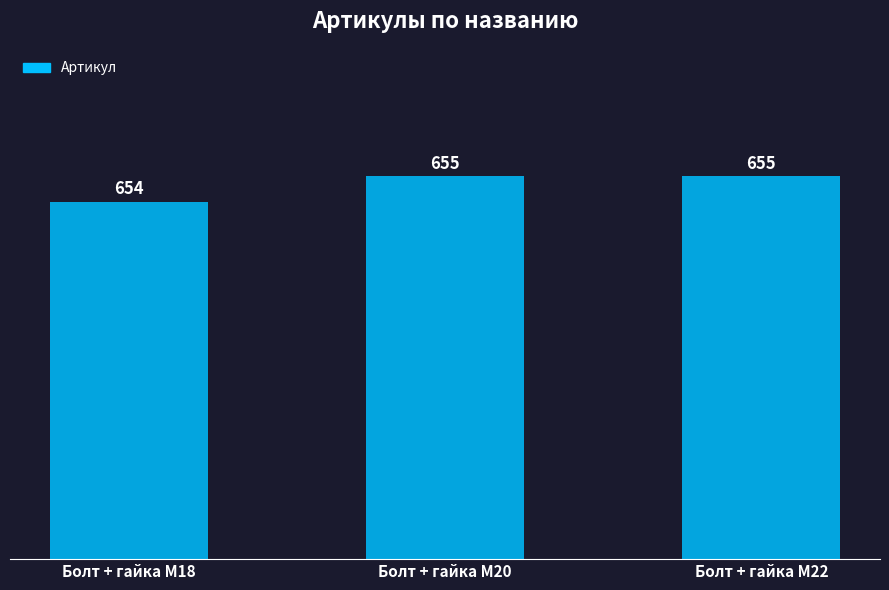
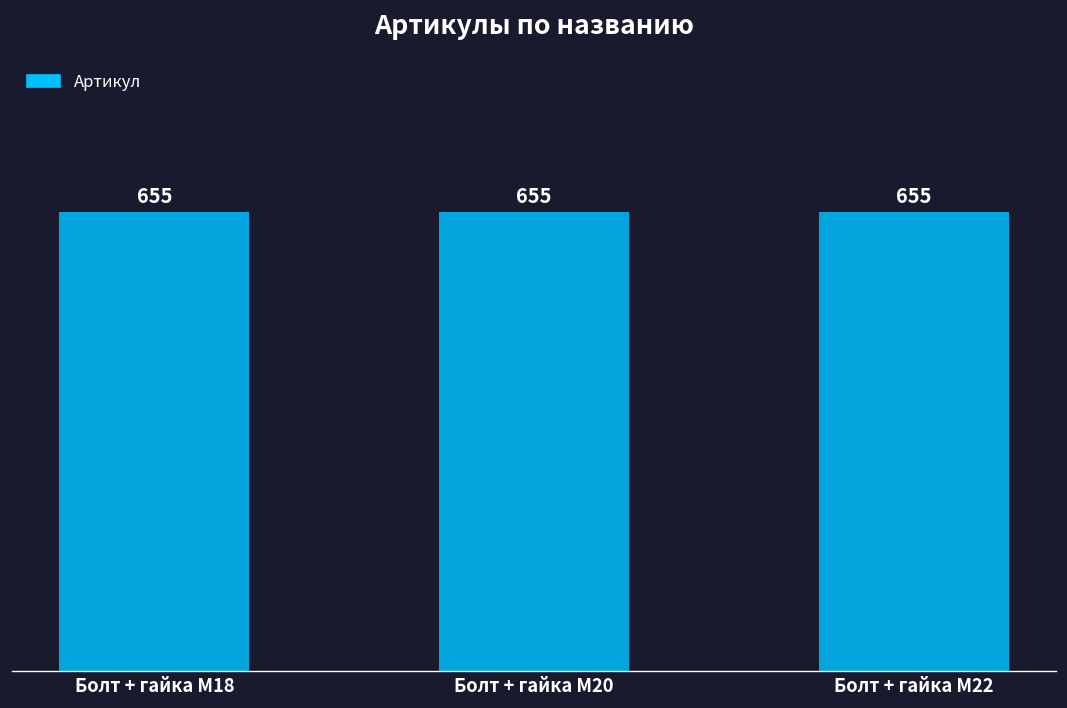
Болт + гайка M18: 654 -> 655
